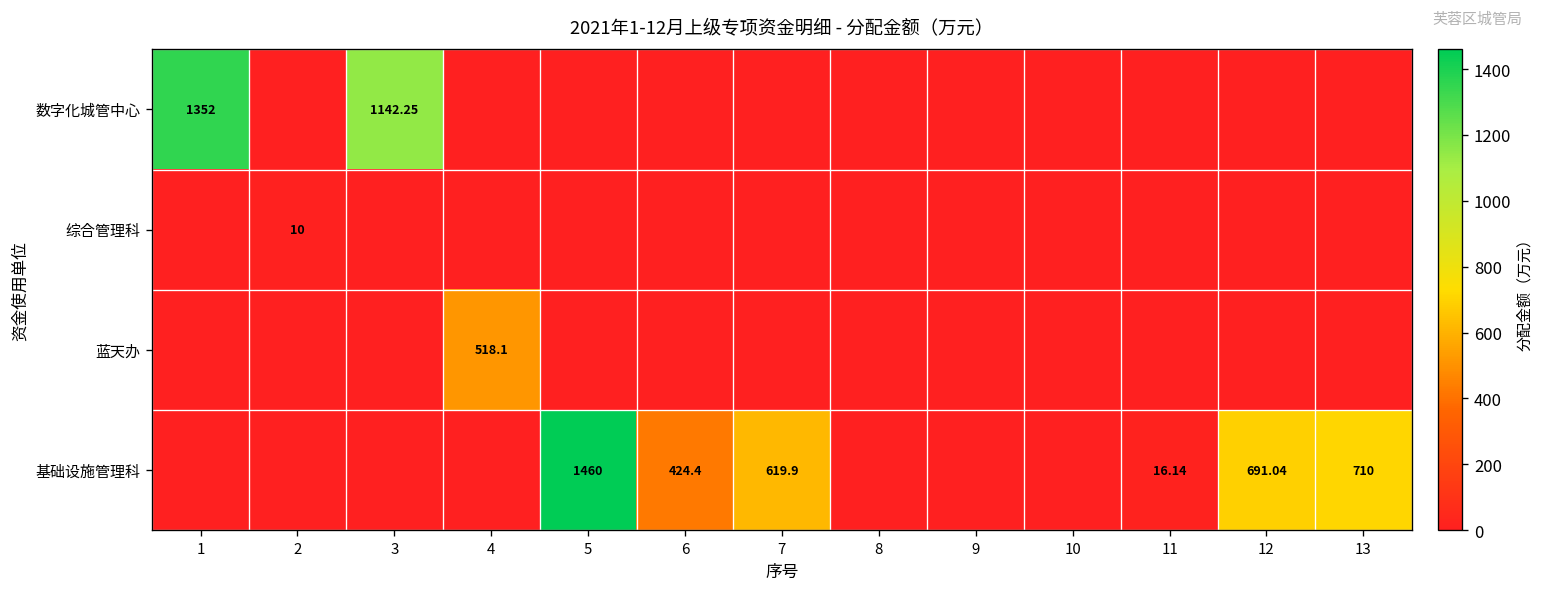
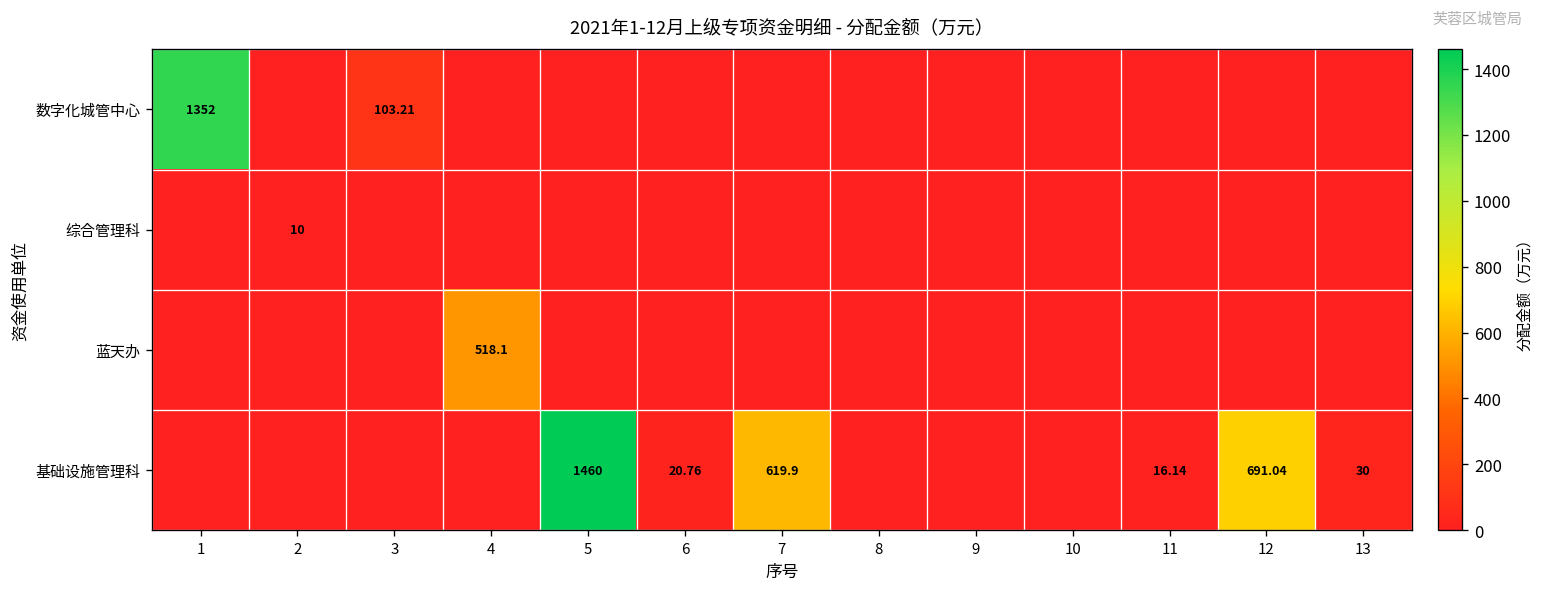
数字化城管中心, 3: 1142.25 -> 103.21
基础设施管理科, 6: 424.4 -> 20.76
基础设施管理科, 13: 710 -> 30
